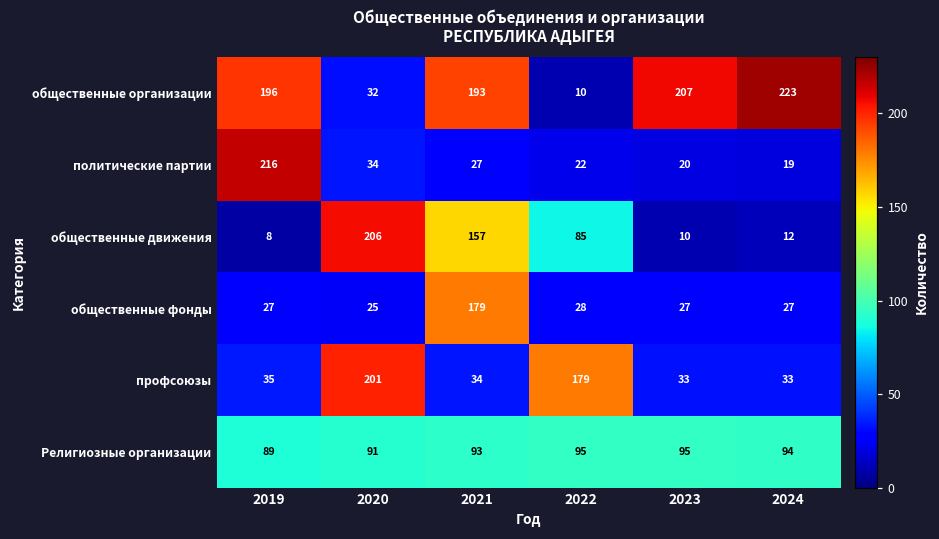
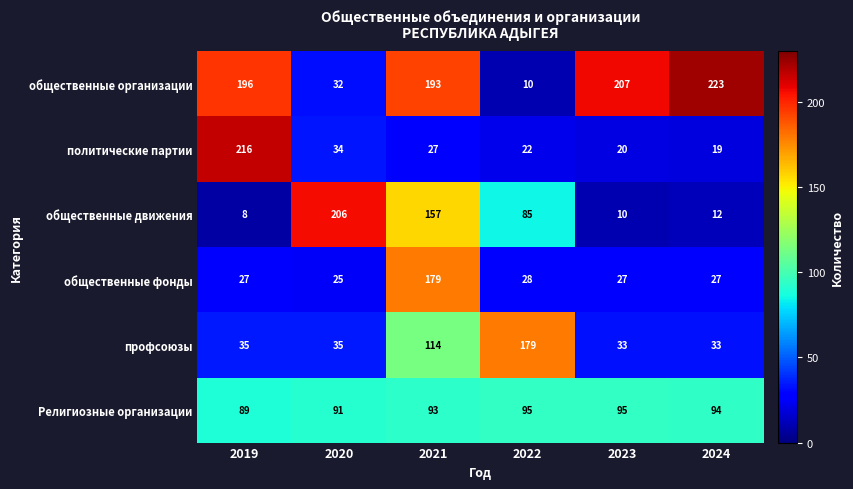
профсоюзы, 2020: 201 -> 35
профсоюзы, 2021: 34 -> 114
